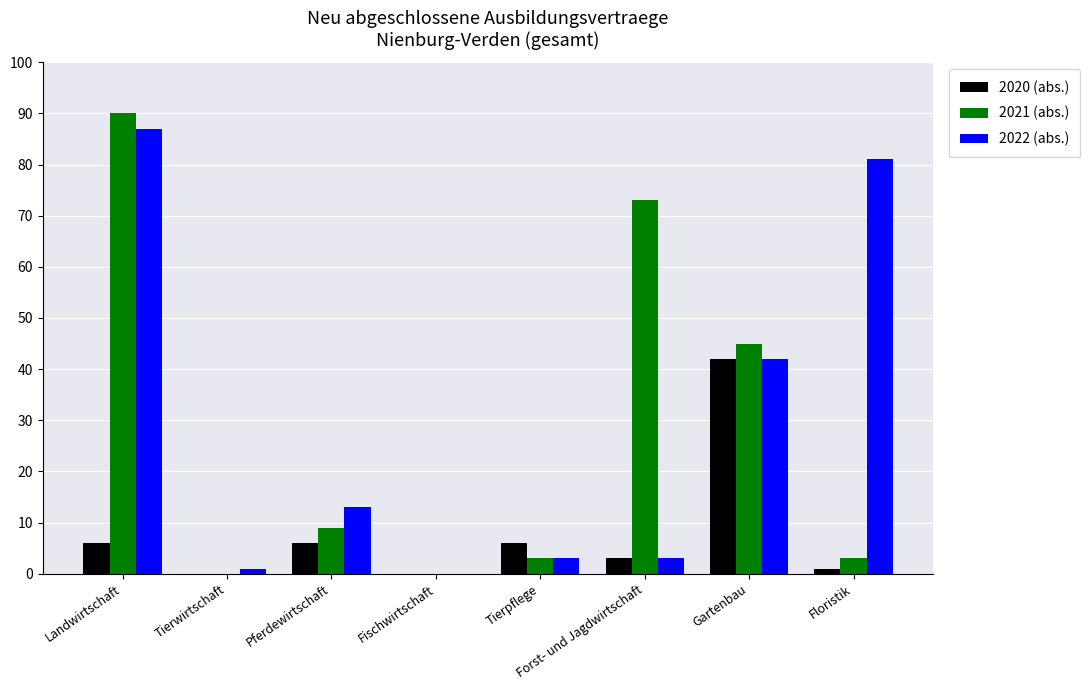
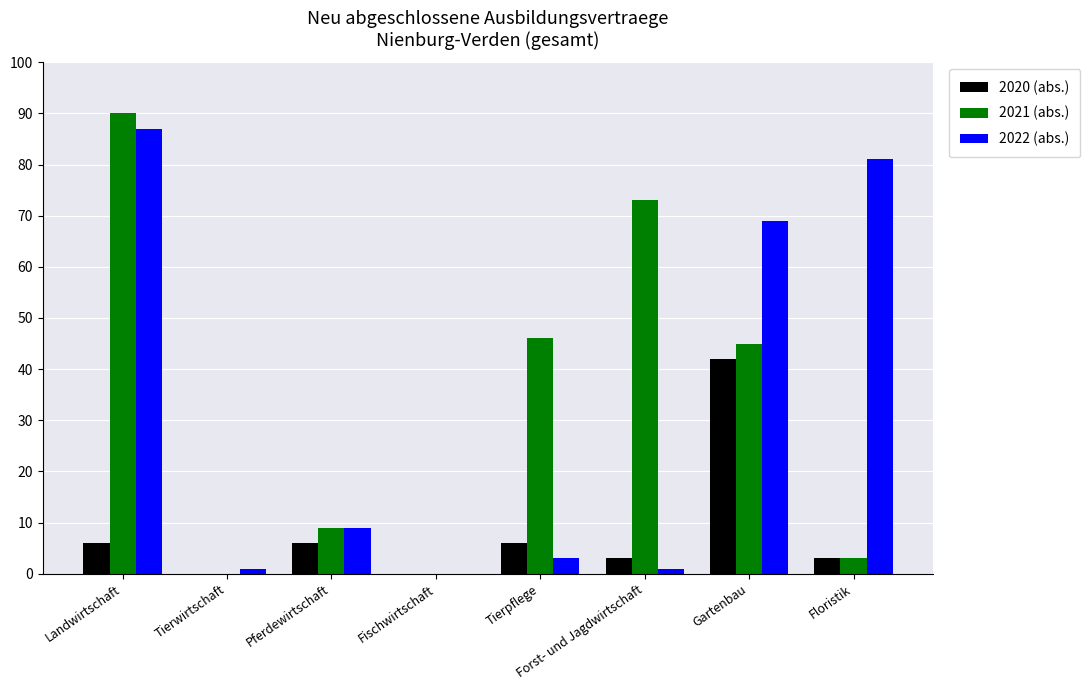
2022 (abs.), Pferdewirtschaft: 13 -> 9
2021 (abs.), Tierpflege: 3 -> 46
2022 (abs.), Forst- und Jagdwirtschaft: 3 -> 1
2022 (abs.), Gartenbau: 42 -> 69
2020 (abs.), Floristik: 1 -> 3
